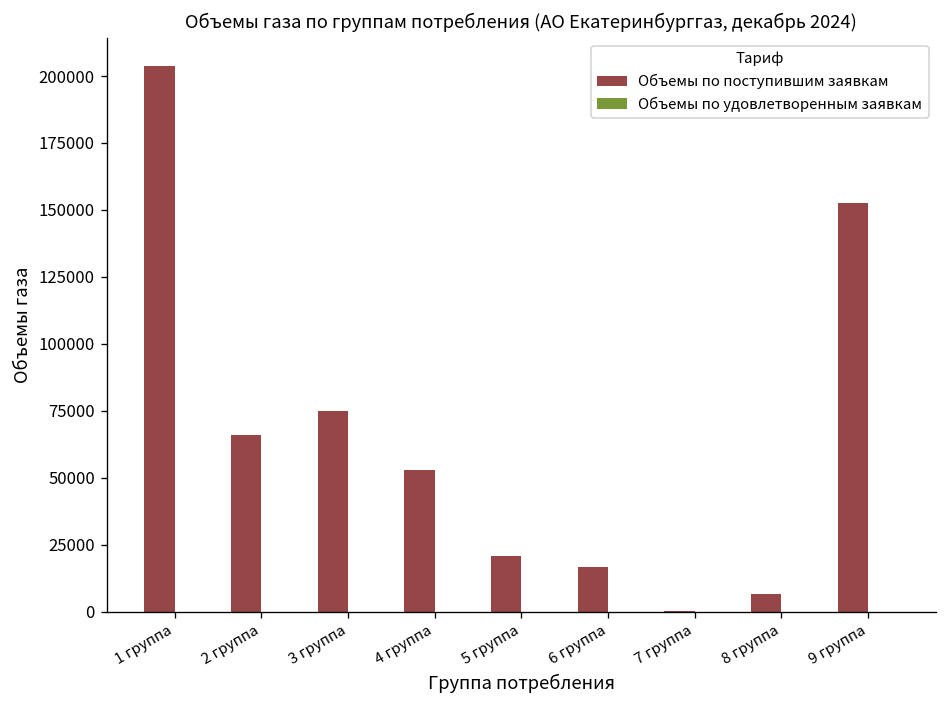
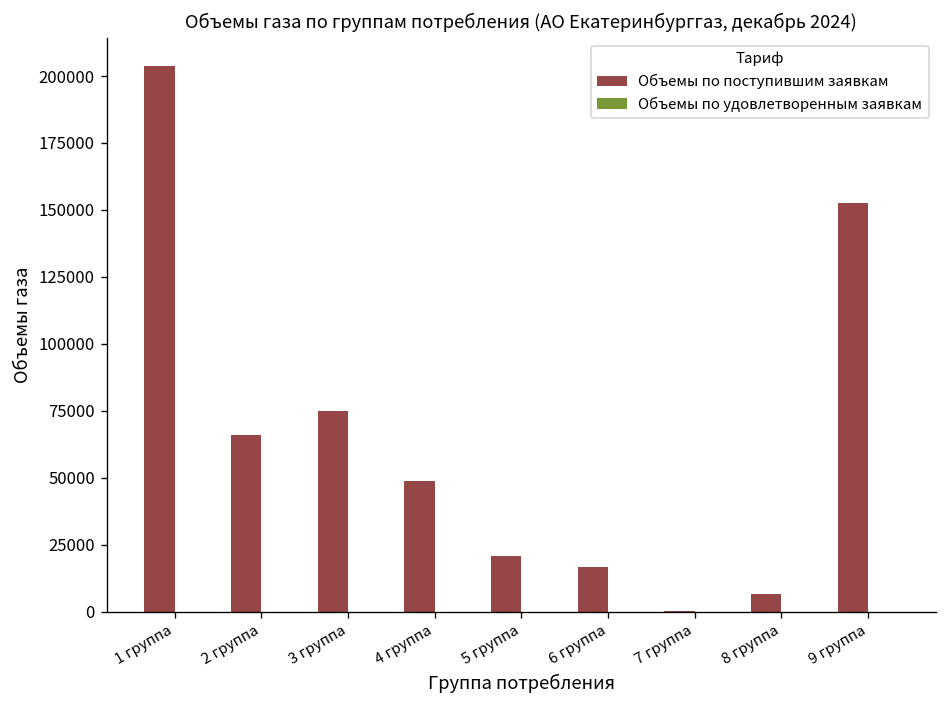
Объемы по поступившим заявкам, 4 группа: 53000 -> 49000
